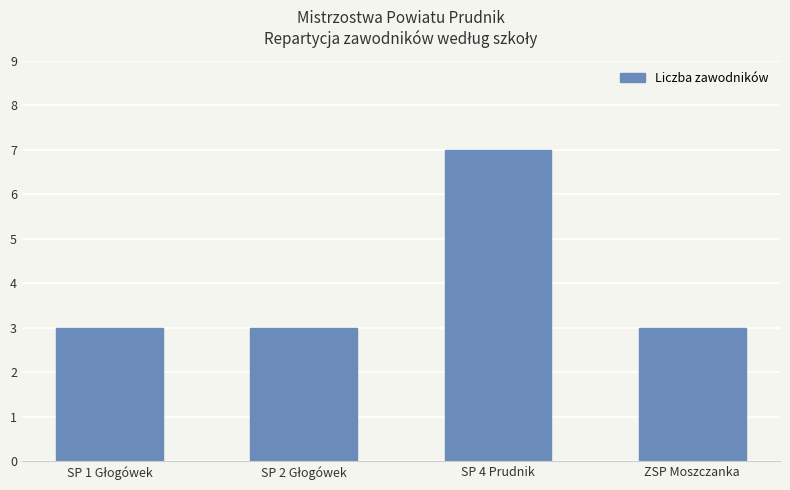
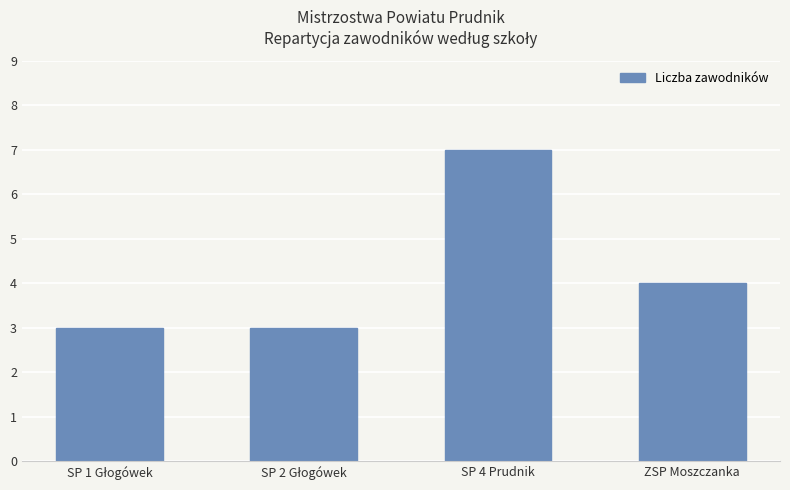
ZSP Moszczanka: 3 -> 4
